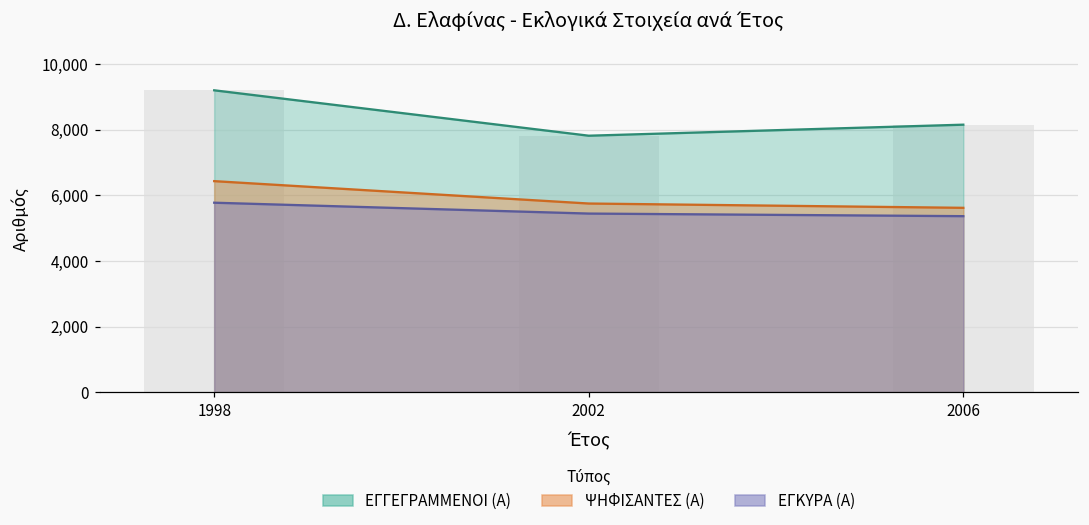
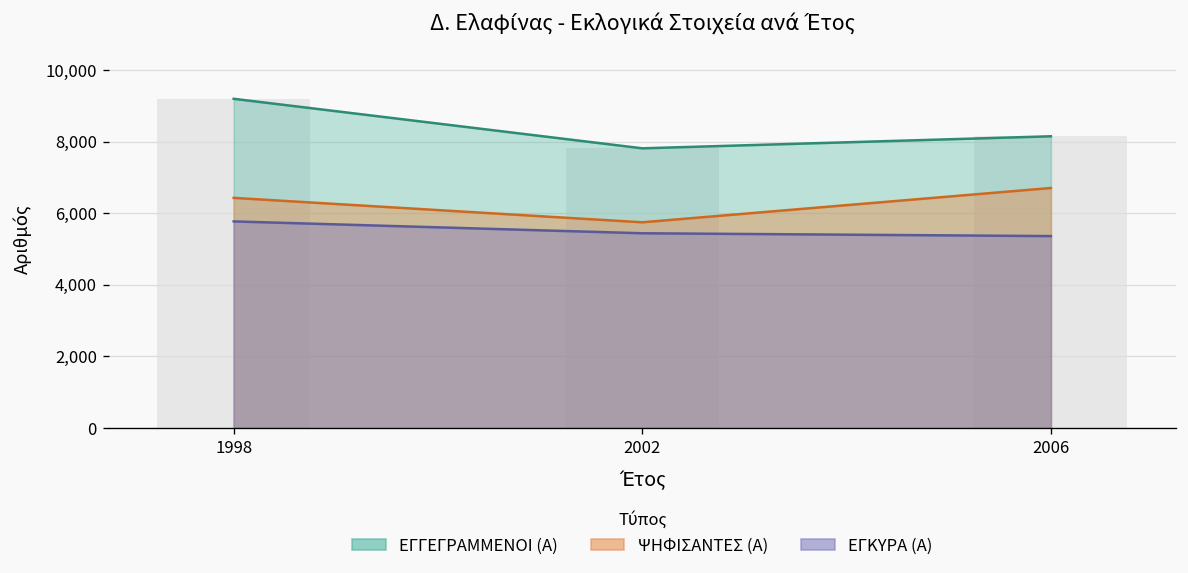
ΨΗΦΙΣΑΝΤΕΣ (Α), 2006: 5,600 -> 6,700
